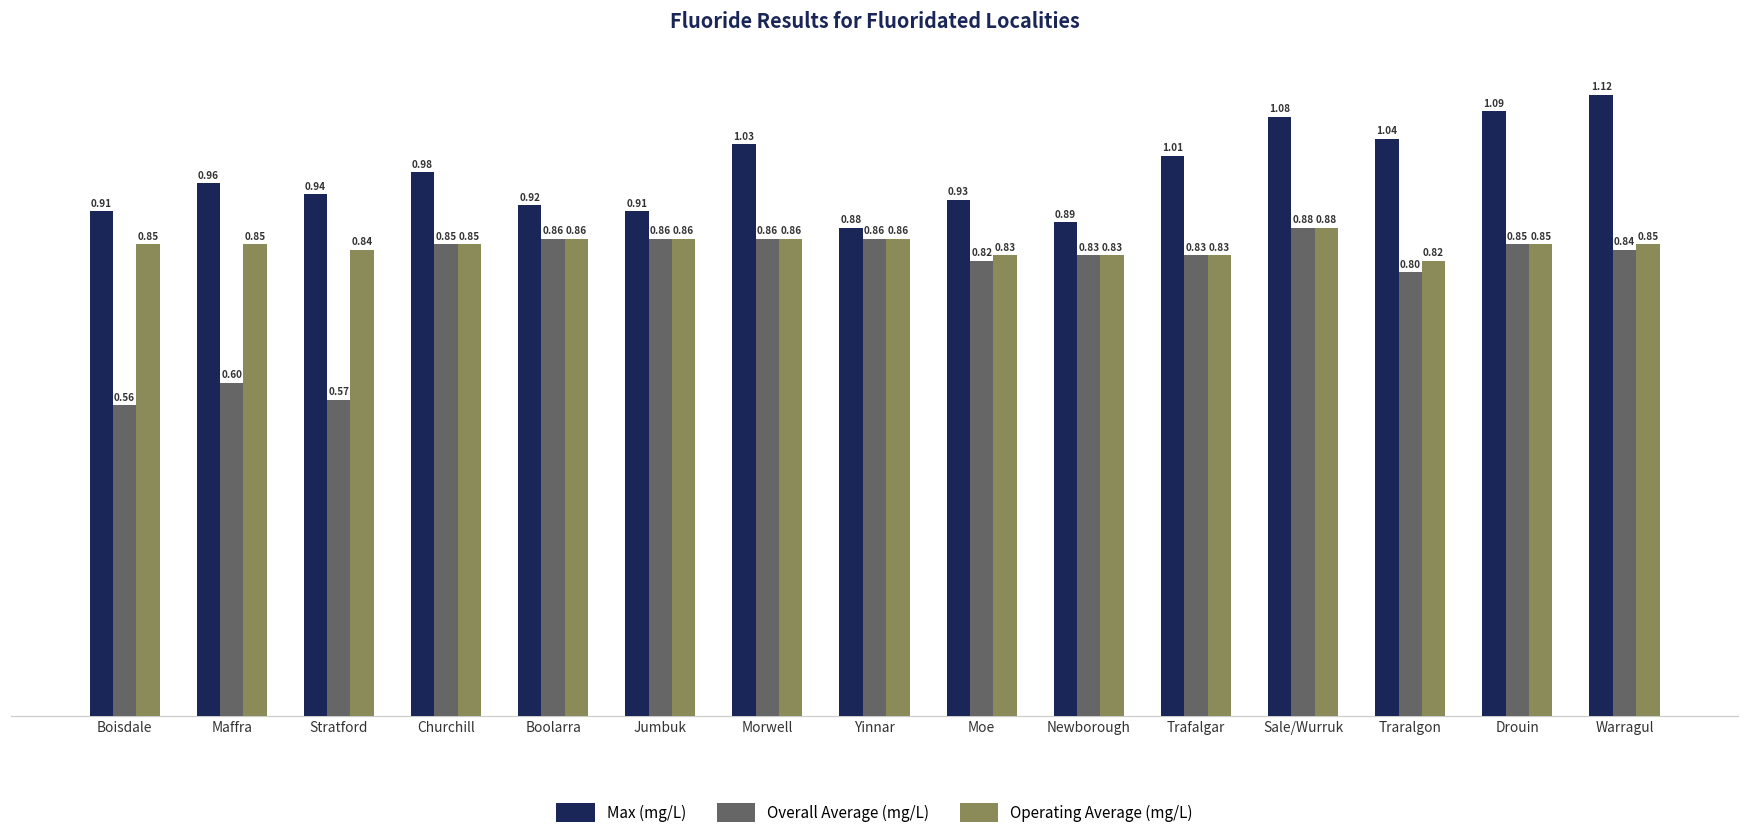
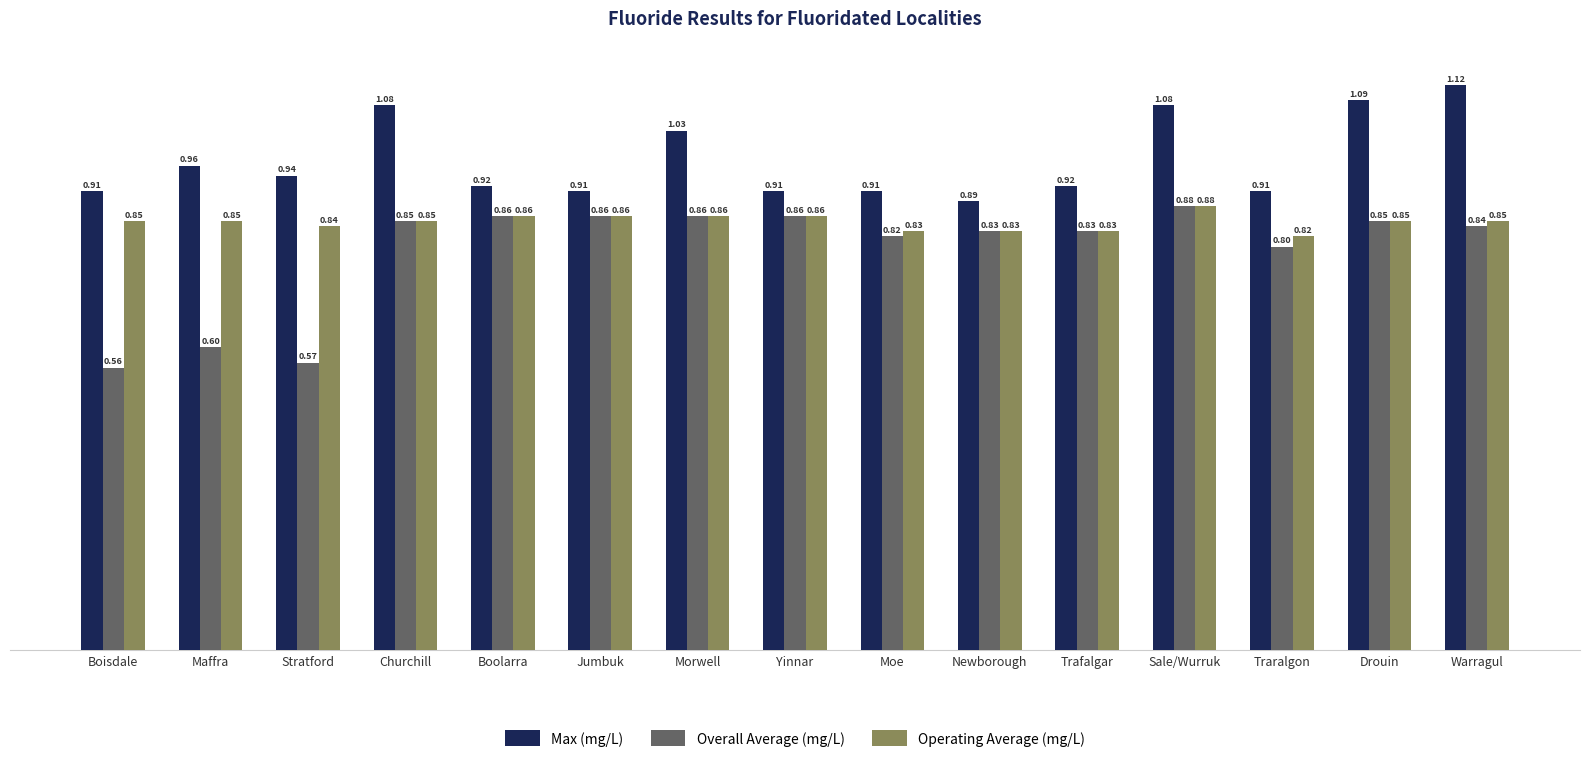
Max (mg/L), Churchill: 0.98 -> 1.08
Max (mg/L), Yinnar: 0.88 -> 0.91
Max (mg/L), Moe: 0.93 -> 0.91
Max (mg/L), Trafalgar: 1.01 -> 0.92
Max (mg/L), Traralgon: 1.04 -> 0.91
